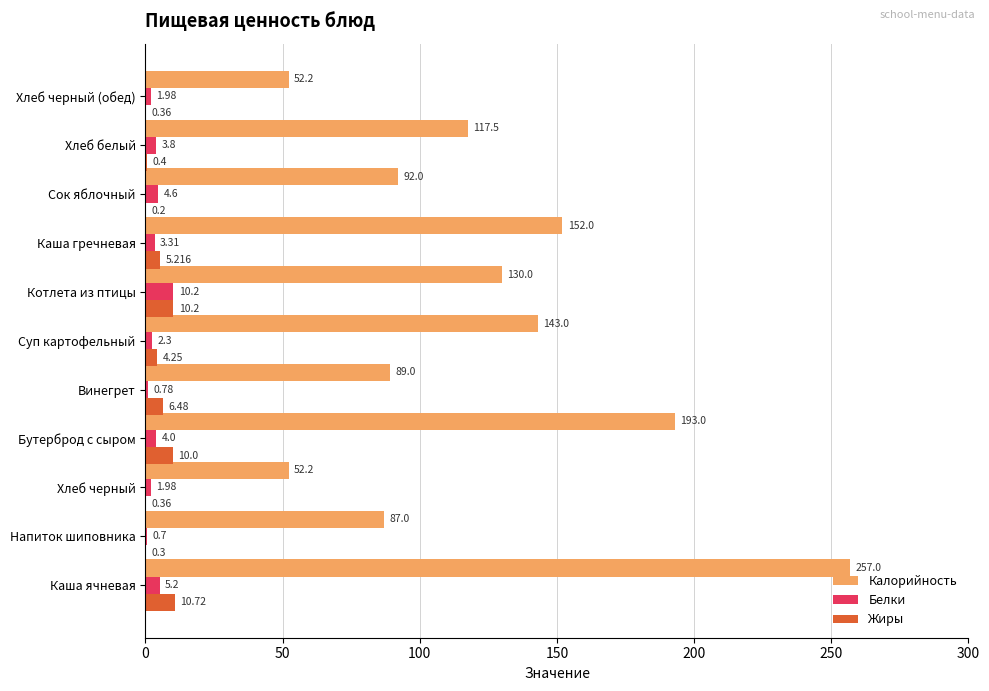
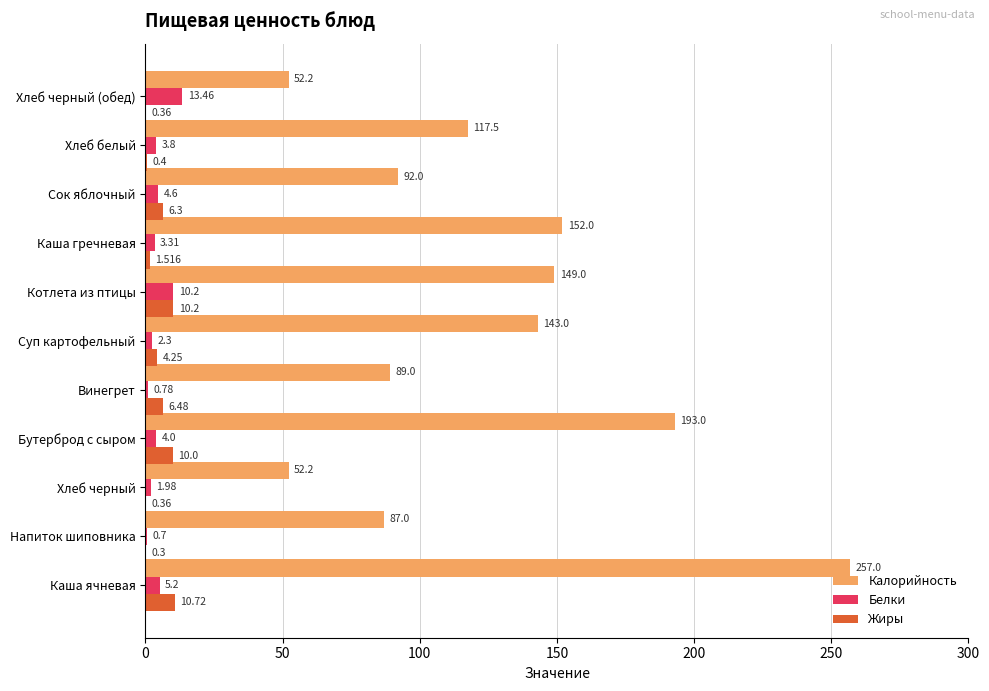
Белки, Хлеб черный (обед): 1.98 -> 13.46
Жиры, Сок яблочный: 0.2 -> 6.3
Жиры, Каша гречневая: 5.216 -> 1.516
Калорийность, Котлета из птицы: 130.0 -> 149.0
